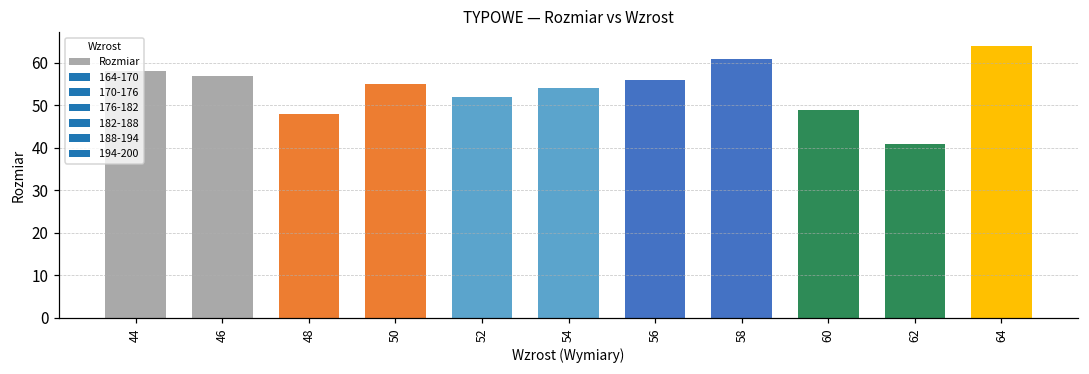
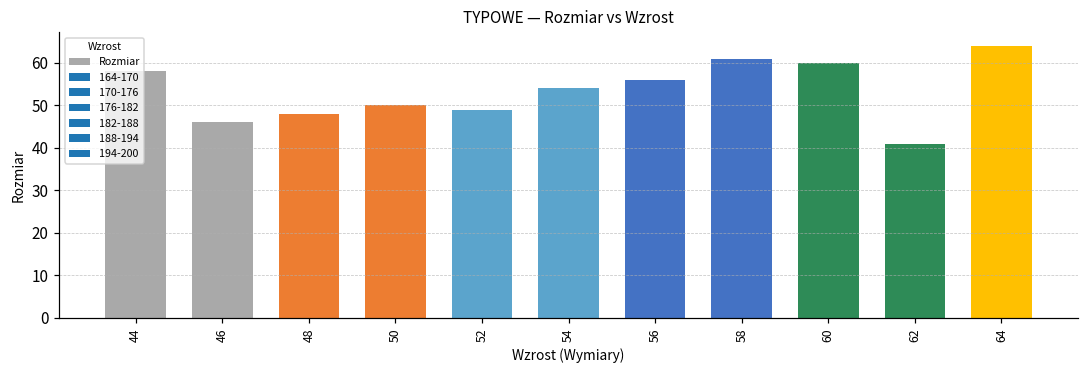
46: 57 -> 46
50: 55 -> 50
52: 52 -> 49
60: 49 -> 60
